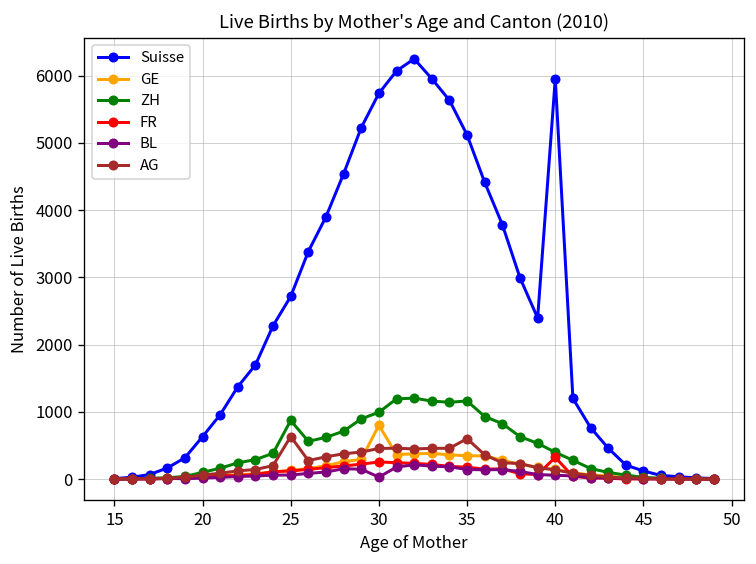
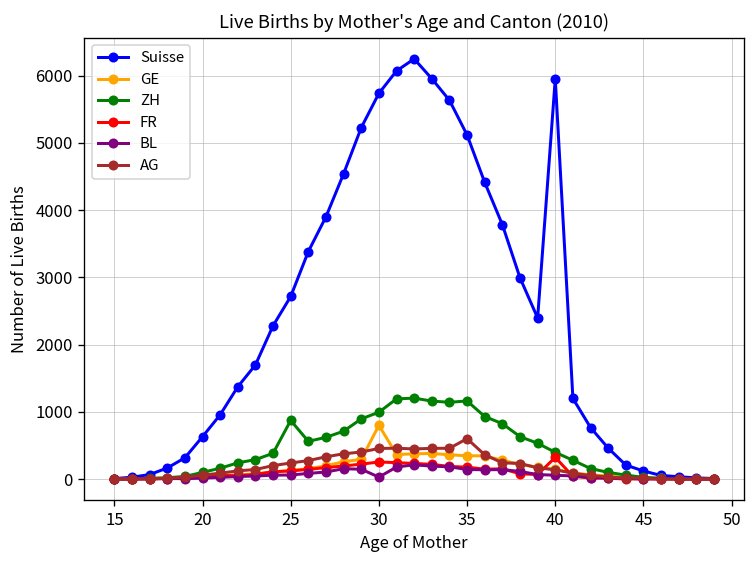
AG, 25: 600 -> 200
